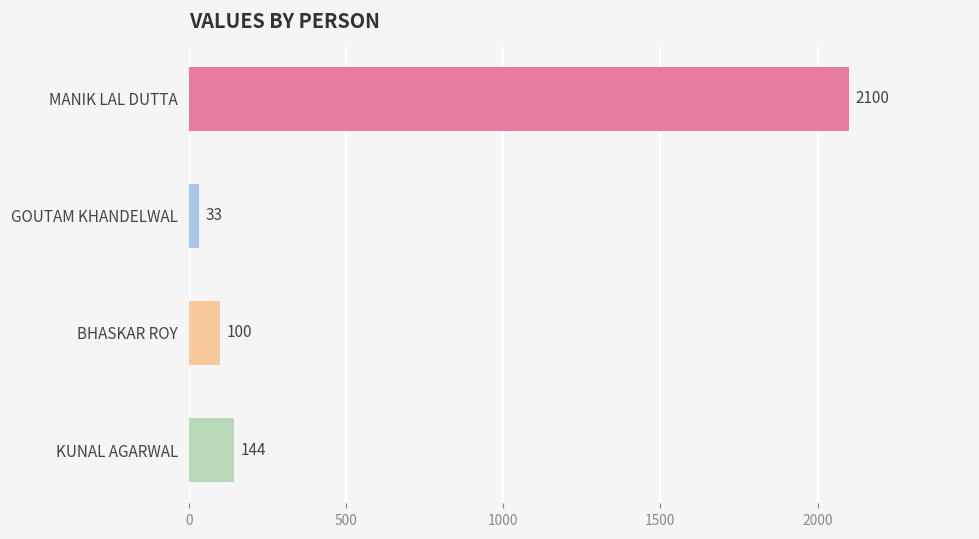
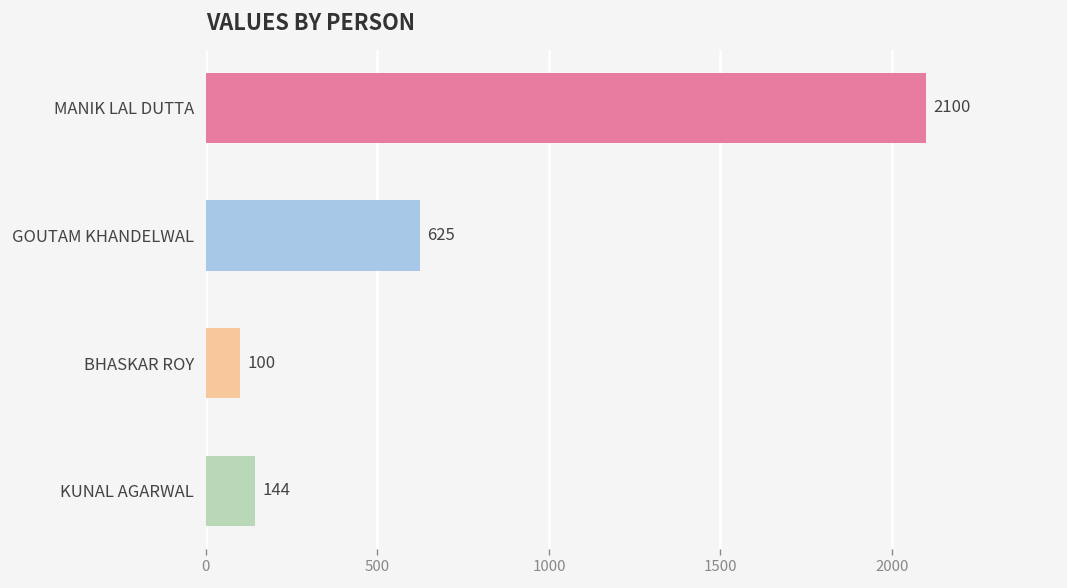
GOUTAM KHANDELWAL: 33 -> 625
